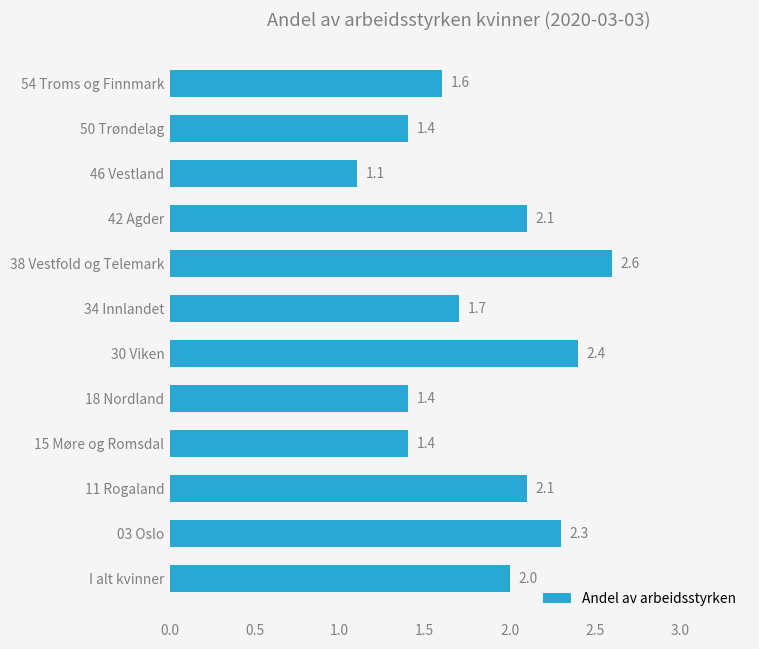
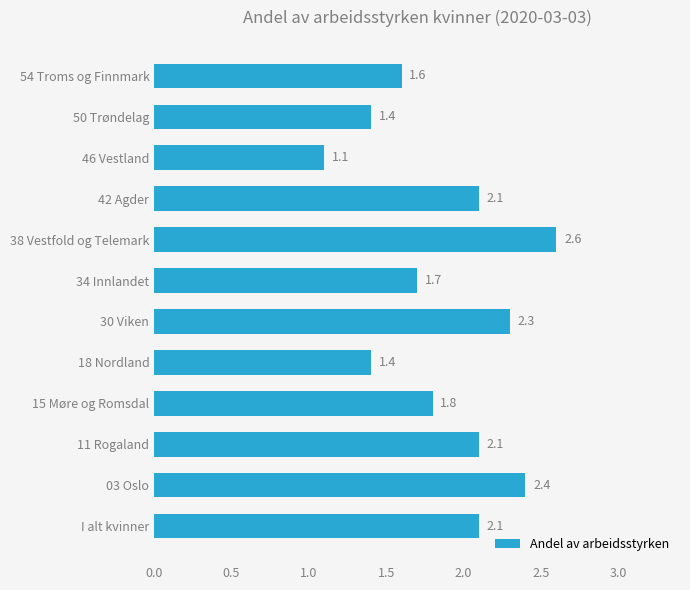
30 Viken: 2.4 -> 2.3
15 Møre og Romsdal: 1.4 -> 1.8
03 Oslo: 2.3 -> 2.4
I alt kvinner: 2.0 -> 2.1
